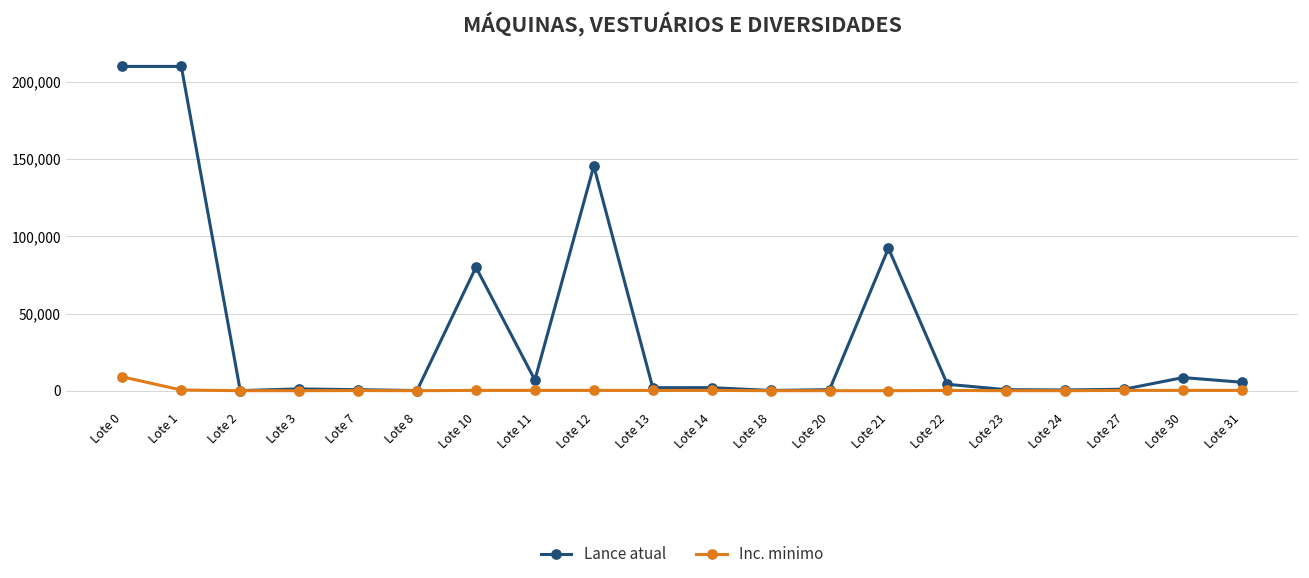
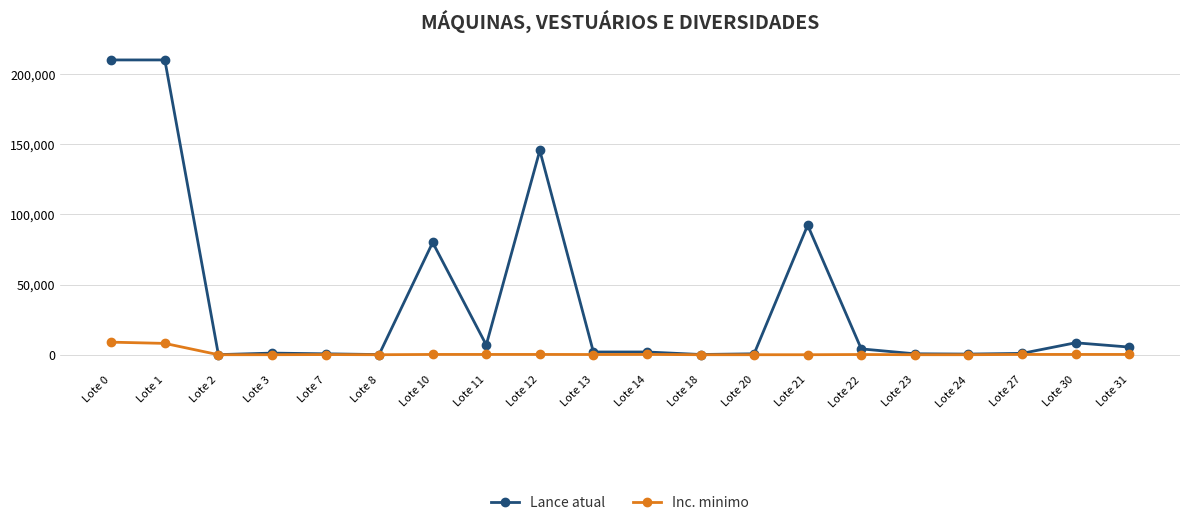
Inc. minimo, Lote 1: 1,000 -> 8,000
